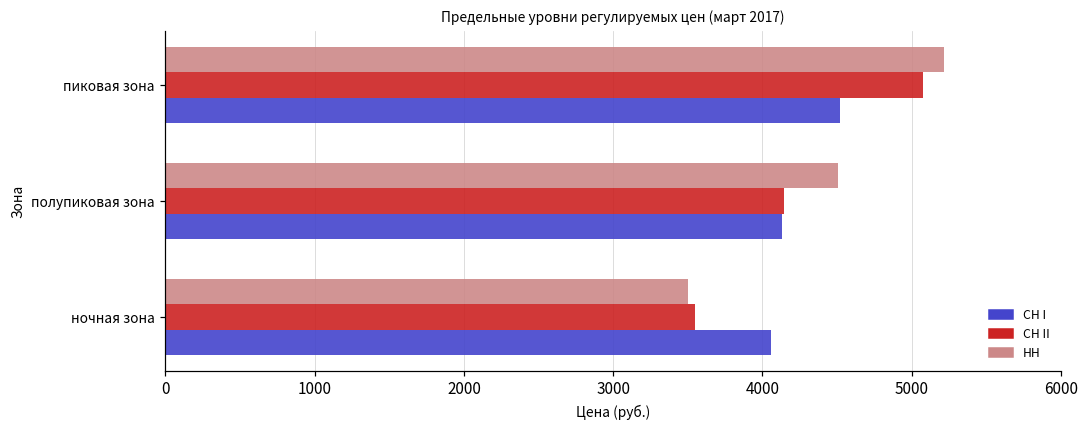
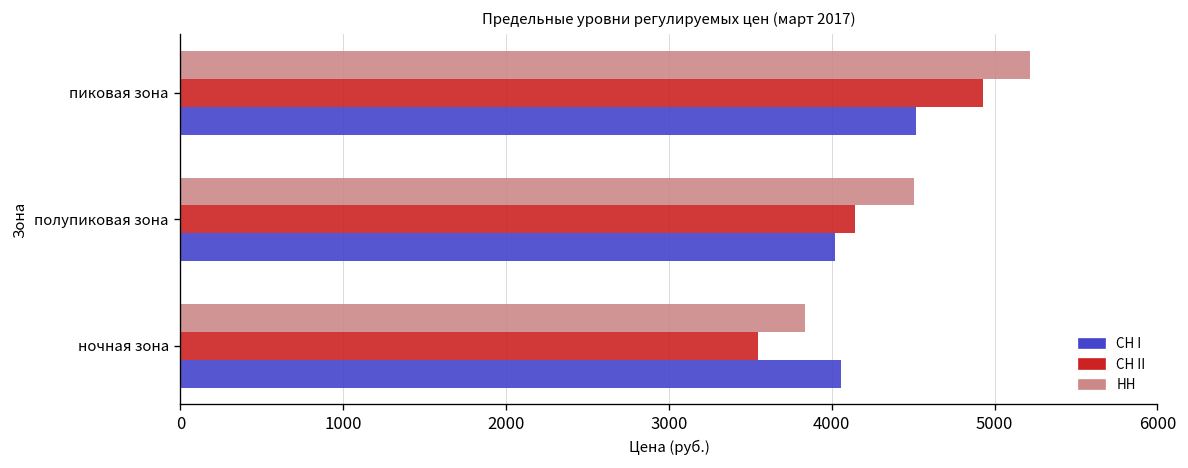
СН II, пиковая зона: 5070 -> 4930
СН I, полупиковая зона: 4130 -> 4020
НН, ночная зона: 3500 -> 3840
